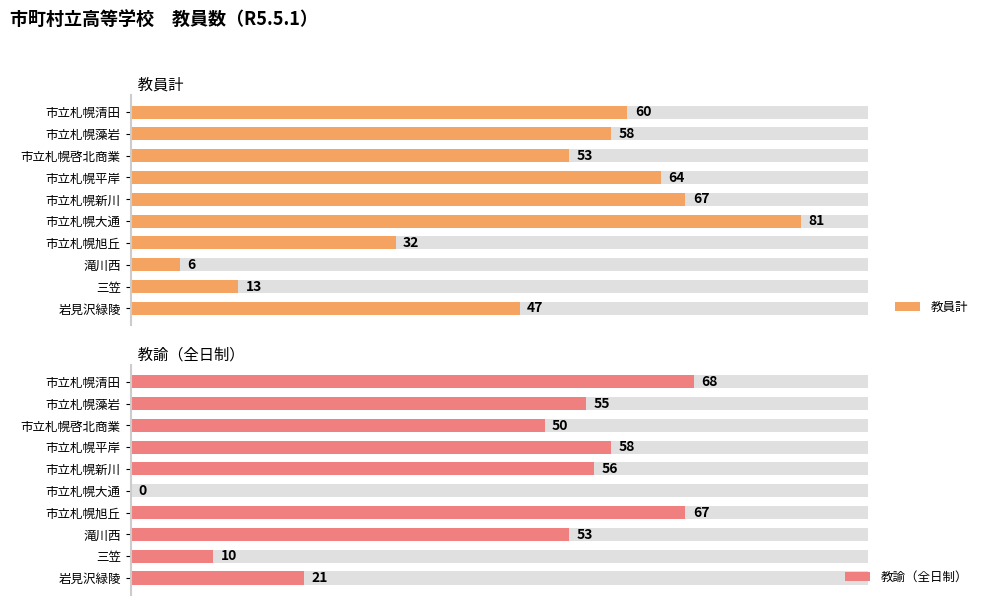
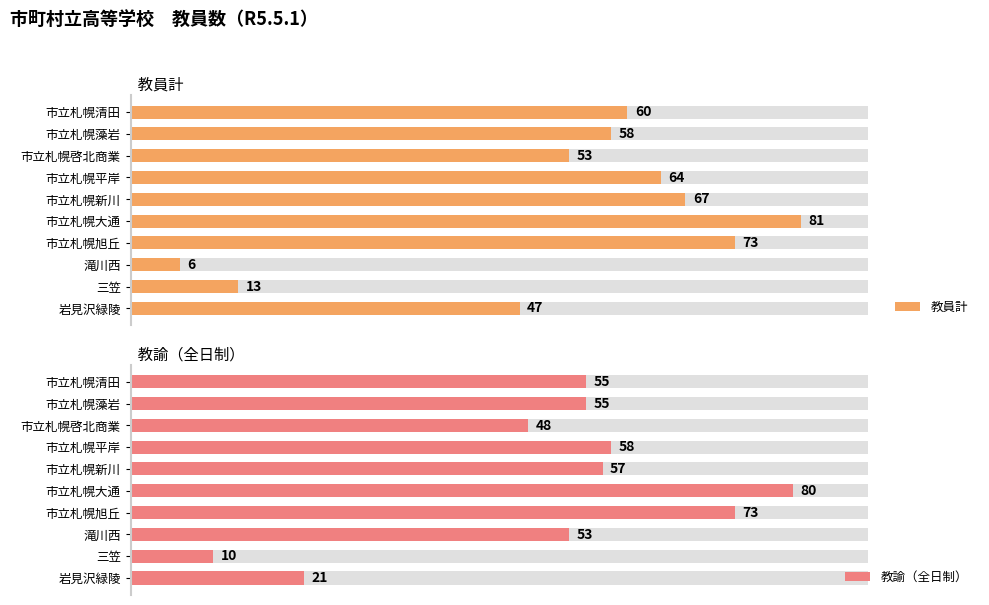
教員計, 教員計, 市立札幌旭丘: 32 -> 73
教諭（全日制）, 教諭（全日制）, 市立札幌清田: 68 -> 55
教諭（全日制）, 教諭（全日制）, 市立札幌啓北商業: 50 -> 48
教諭（全日制）, 教諭（全日制）, 市立札幌新川: 56 -> 57
教諭（全日制）, 教諭（全日制）, 市立札幌大通: 0 -> 80
教諭（全日制）, 教諭（全日制）, 市立札幌旭丘: 67 -> 73
